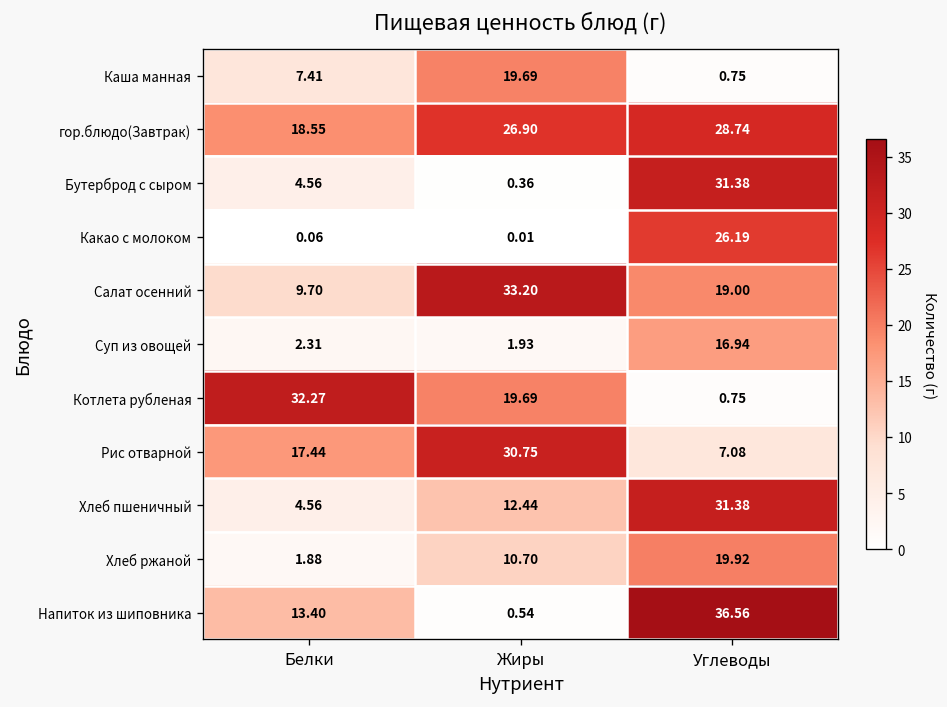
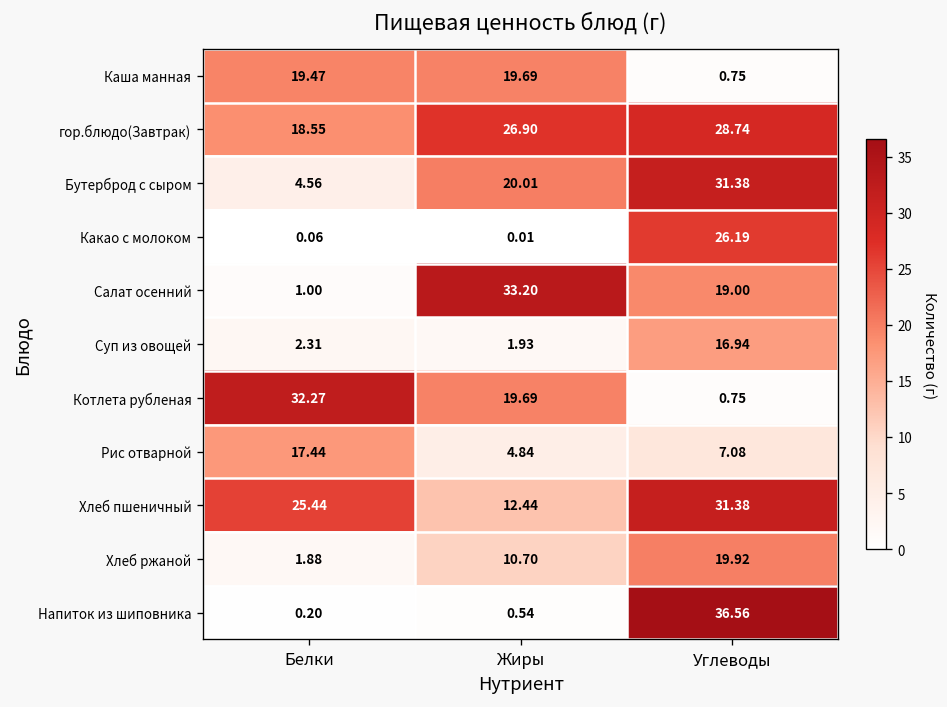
Каша манная, Белки: 7.41 -> 19.47
Бутерброд с сыром, Жиры: 0.36 -> 20.01
Салат осенний, Белки: 9.70 -> 1.00
Рис отварной, Жиры: 30.75 -> 4.84
Хлеб пшеничный, Белки: 4.56 -> 25.44
Напиток из шиповника, Белки: 13.40 -> 0.20
